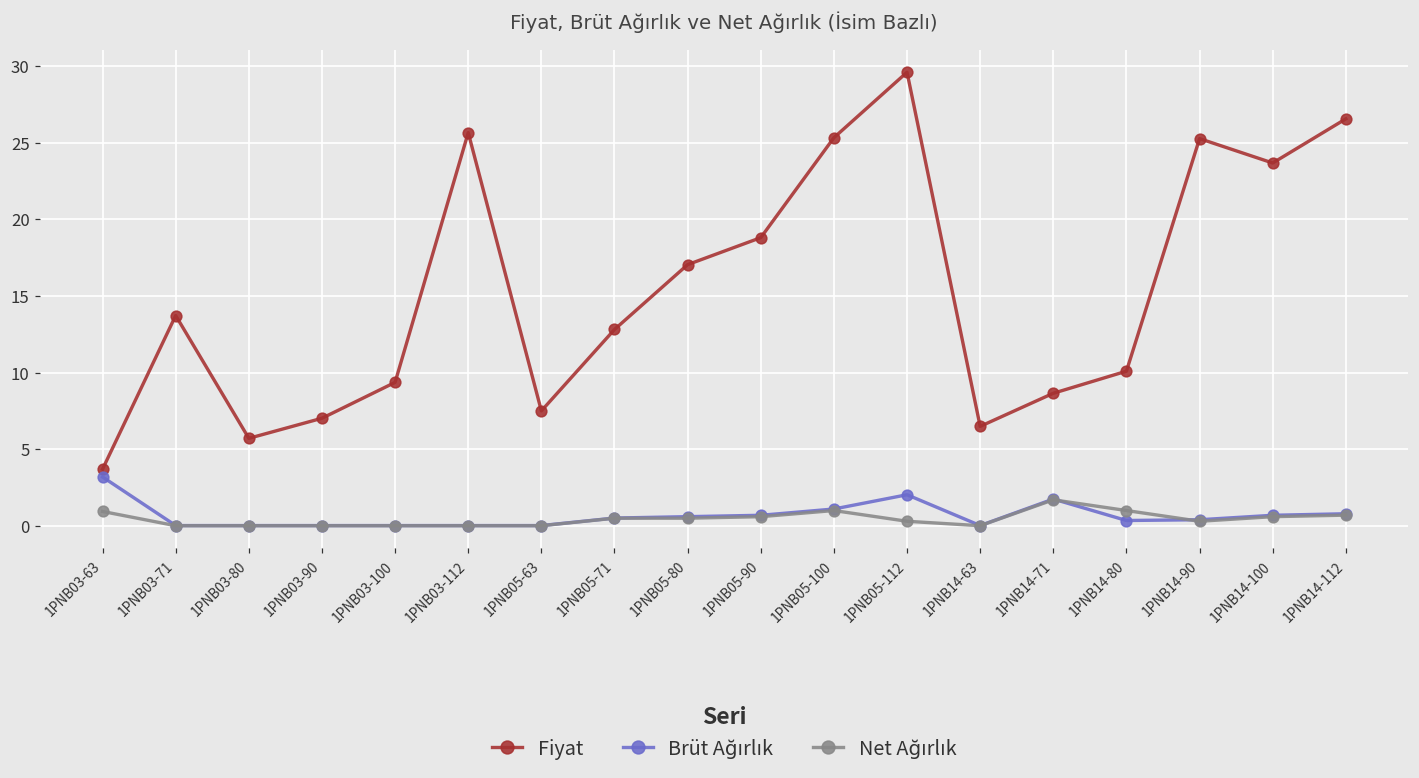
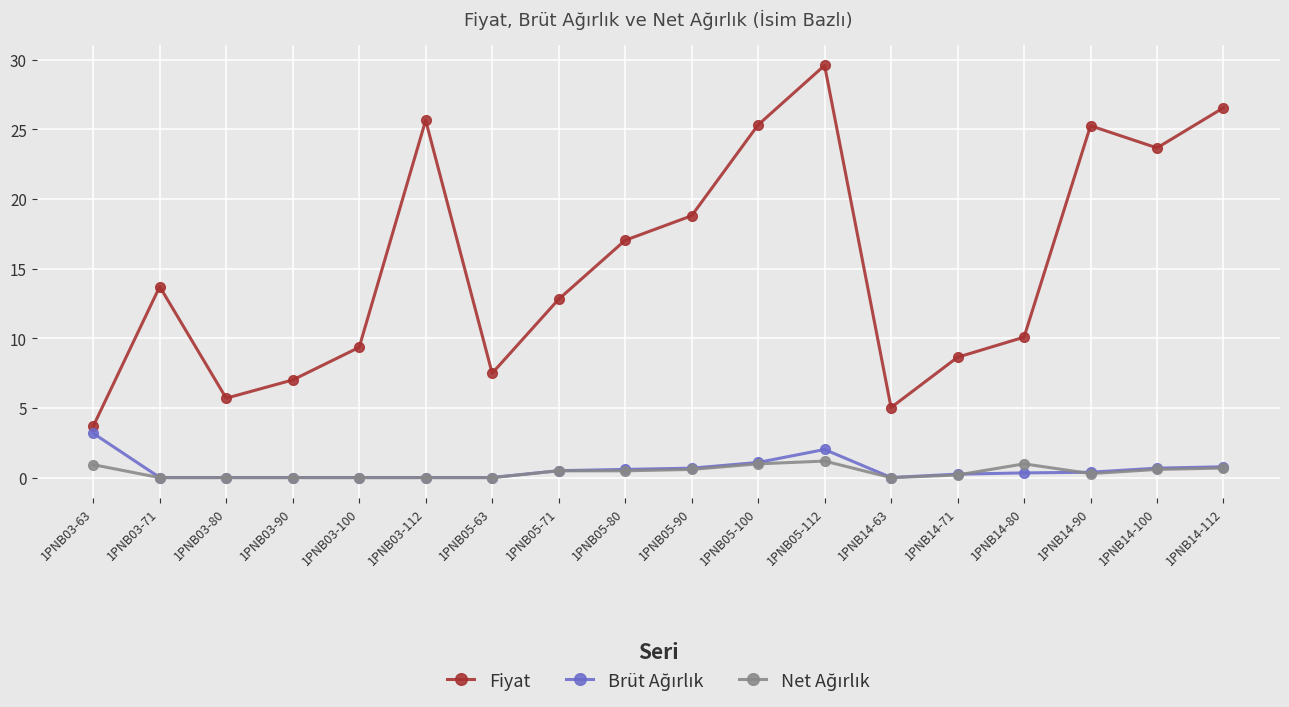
Net Ağırlık, 1PNB05-112: 0.3 -> 1.2
Fiyat, 1PNB14-63: 6.5 -> 5.0
Brüt Ağırlık, 1PNB14-71: 1.8 -> 0.3
Net Ağırlık, 1PNB14-71: 1.7 -> 0.2
